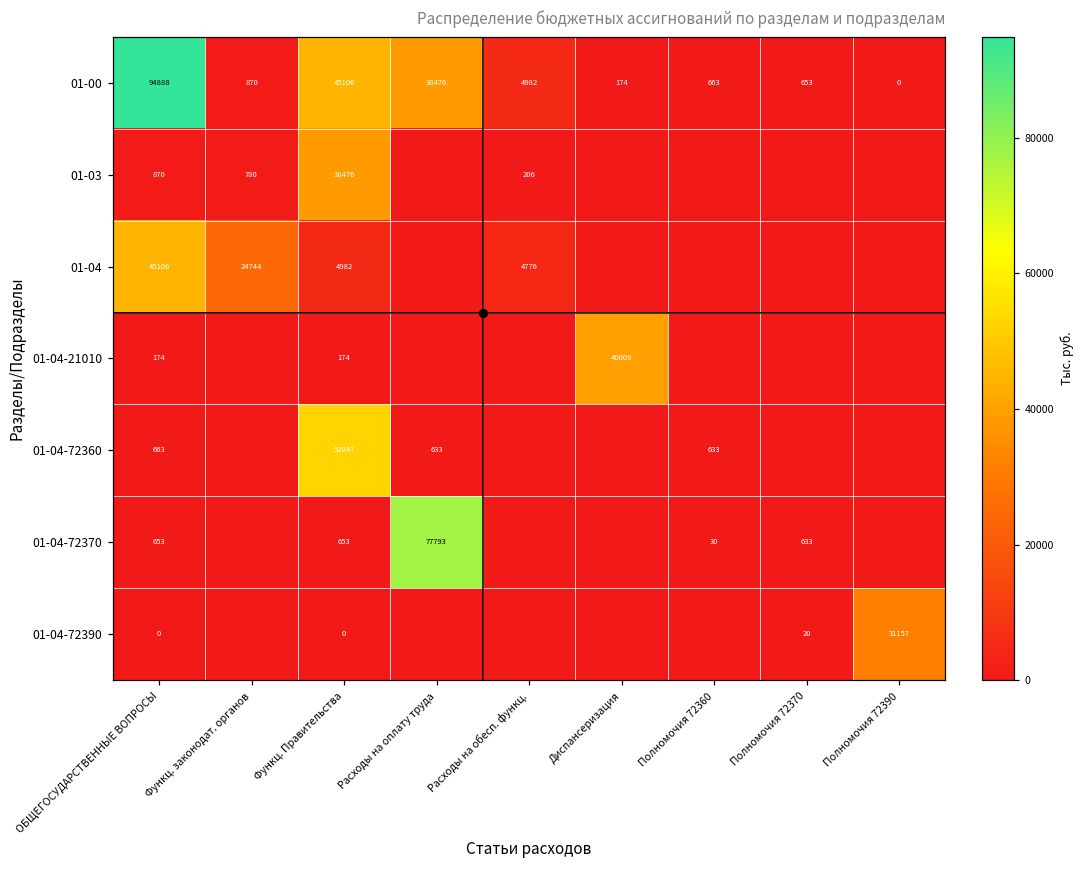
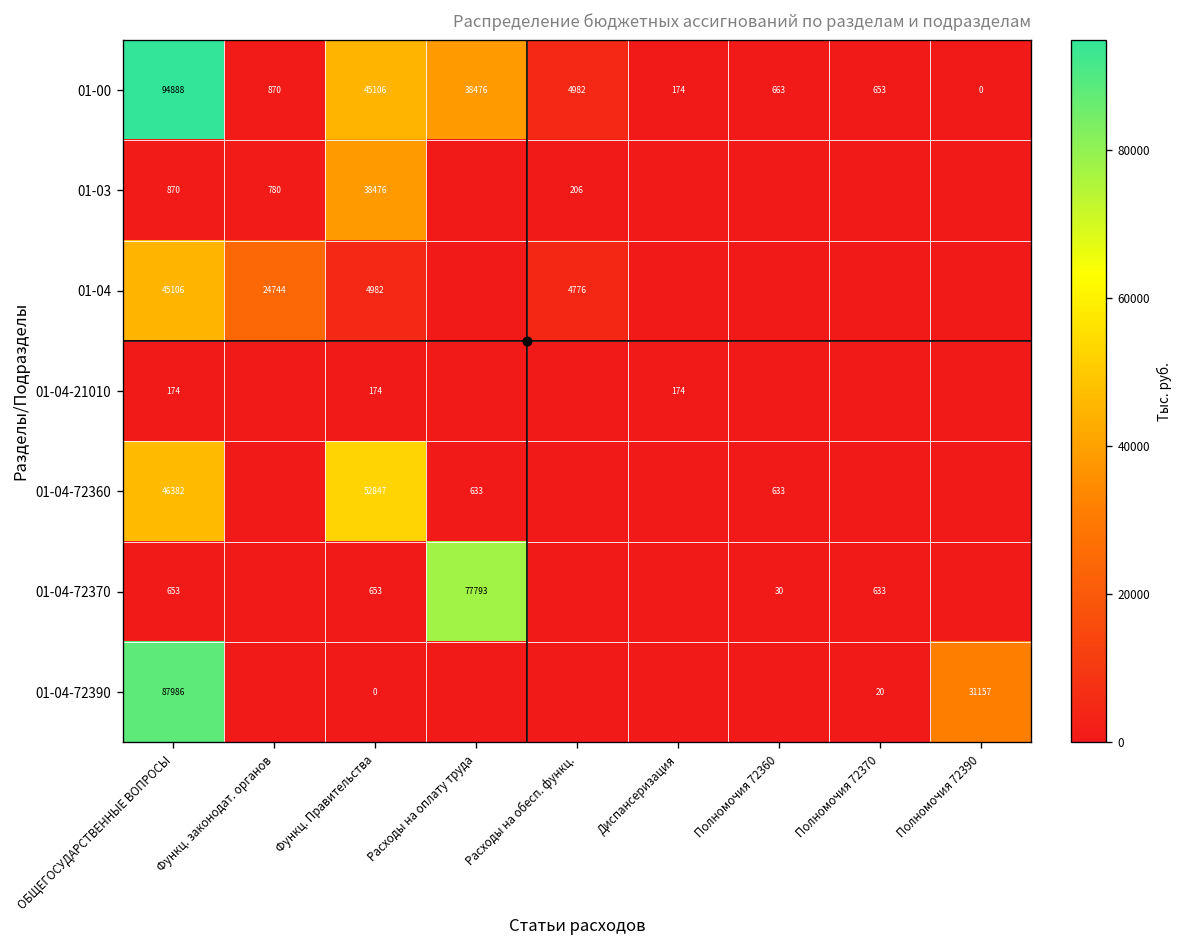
01-04-21010, Диспансеризация: 40009 -> 174
01-04-72360, ОБЩЕГОСУДАРСТВЕННЫЕ ВОПРОСЫ: 663 -> 46382
01-04-72390, ОБЩЕГОСУДАРСТВЕННЫЕ ВОПРОСЫ: 0 -> 87986
